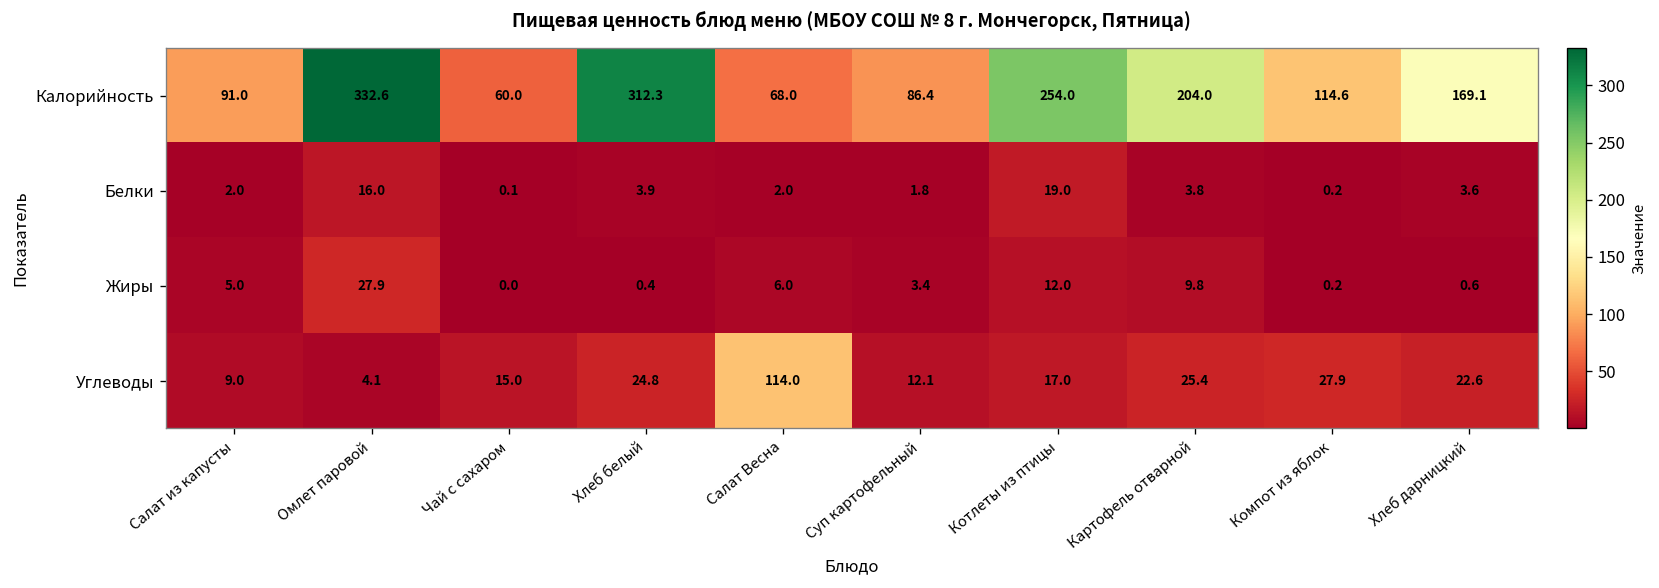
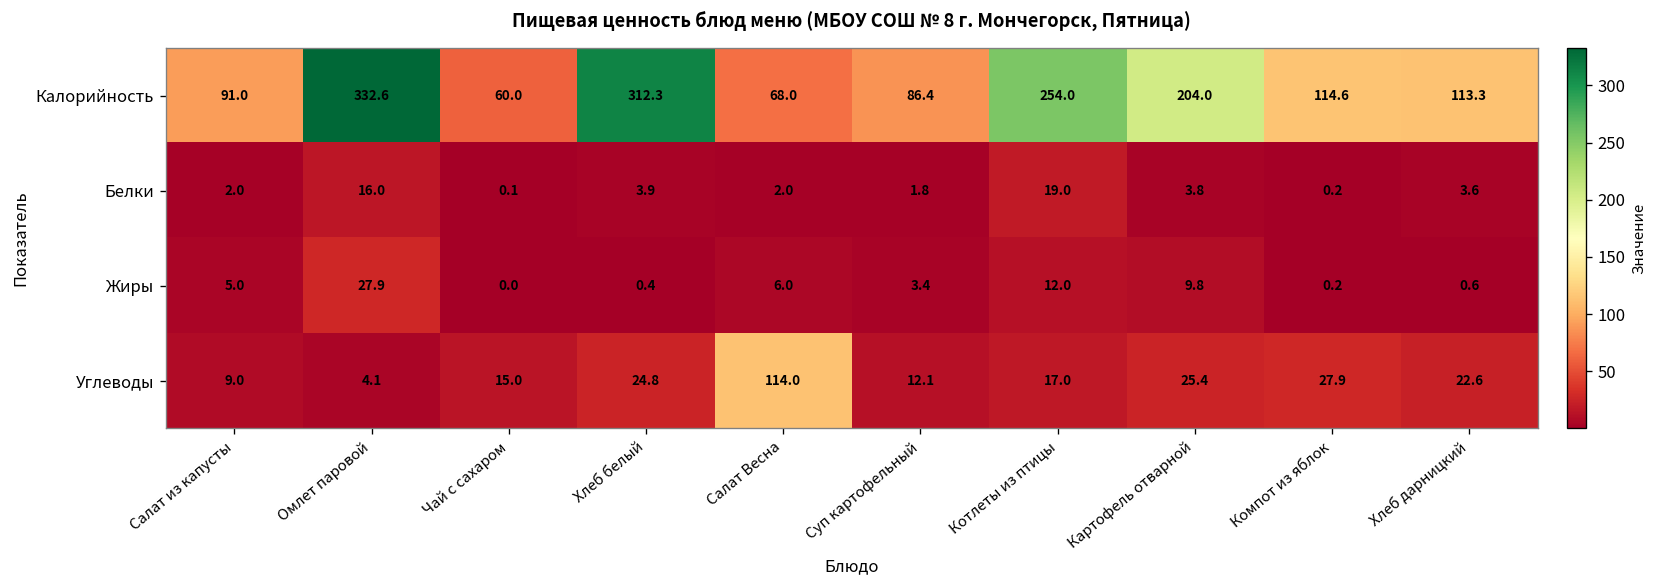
Калорийность, Хлеб дарницкий: 169.1 -> 113.3
